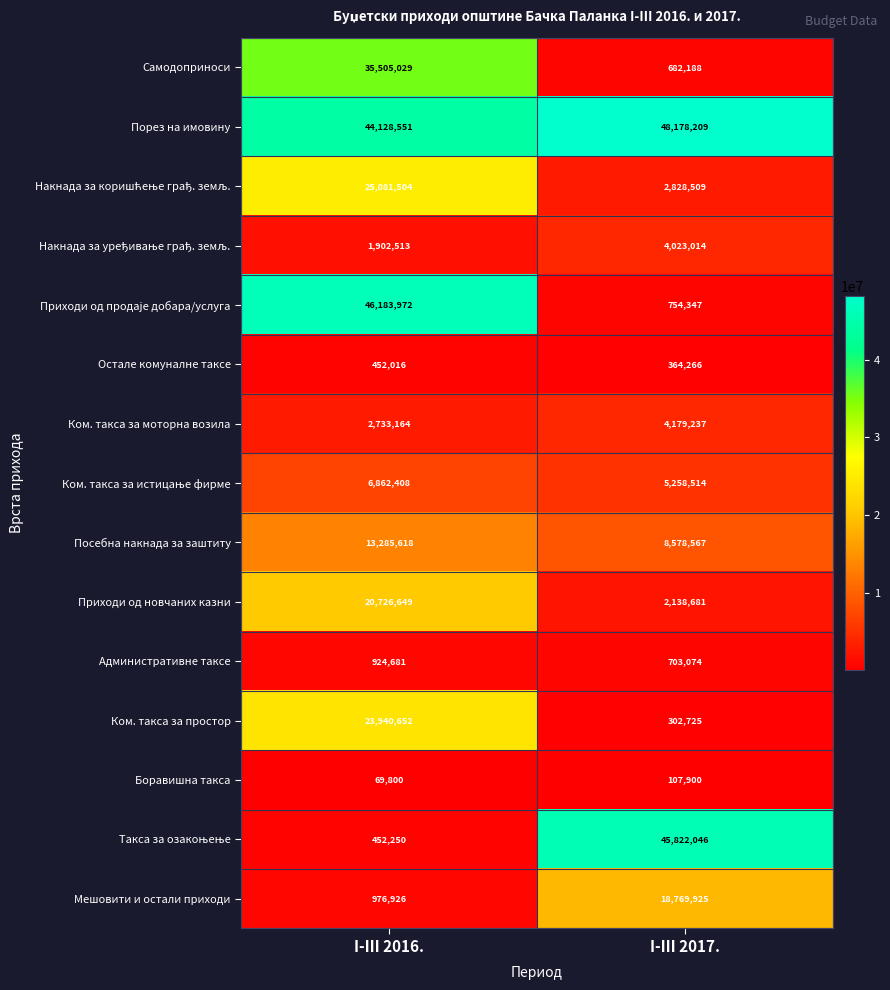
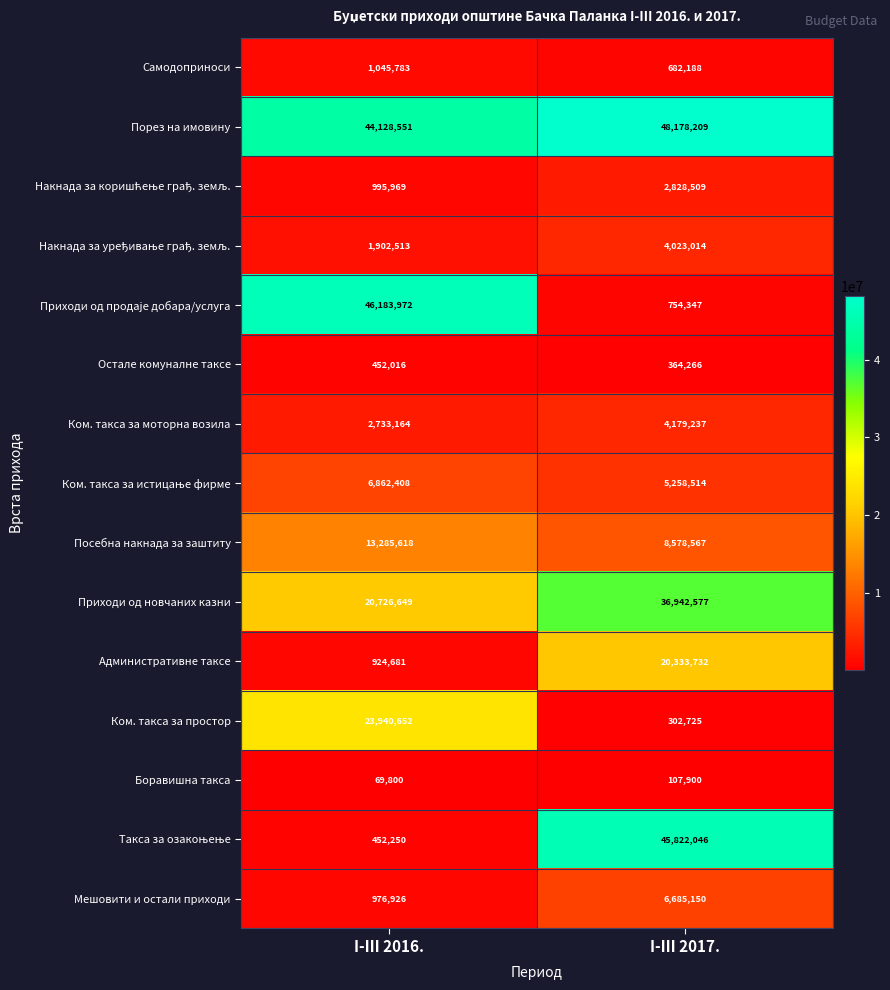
Самодоприноси, I-III 2016.: 35,505,029 -> 1,045,783
Накнада за коришћење грађ. земљ., I-III 2016.: 25,081,504 -> 995,969
Приходи од новчаних казни, I-III 2017.: 2,138,681 -> 36,942,577
Административне таксе, I-III 2017.: 703,074 -> 20,333,732
Мешовити и остали приходи, I-III 2017.: 18,769,925 -> 6,685,150
